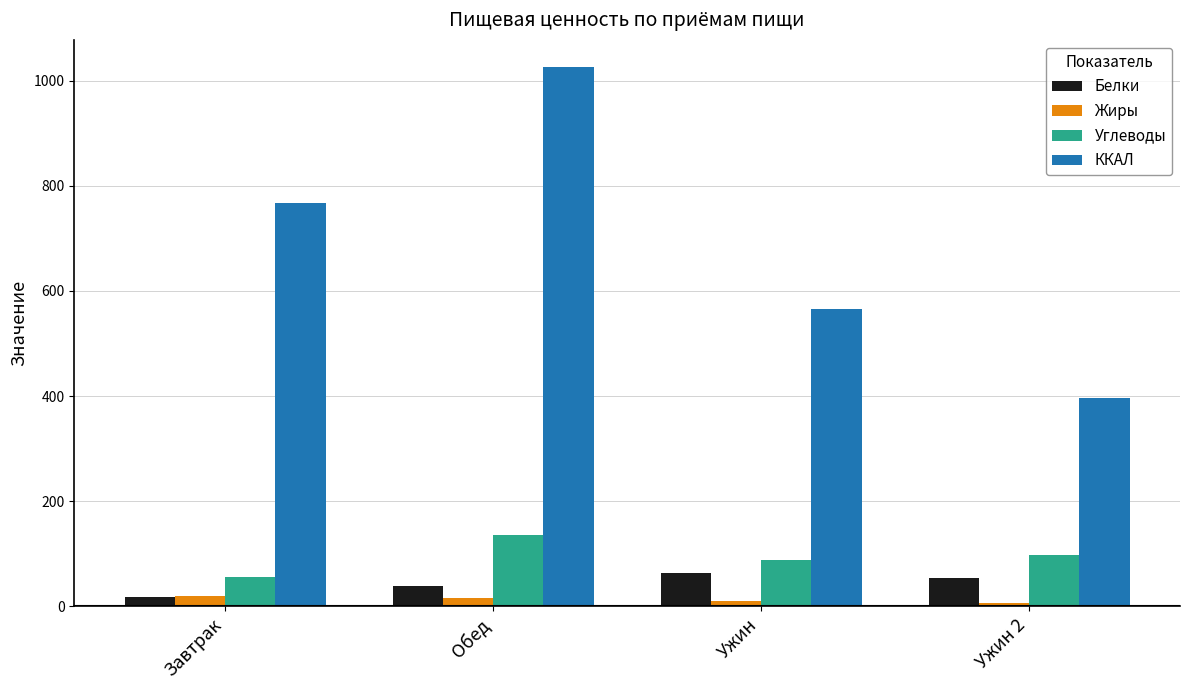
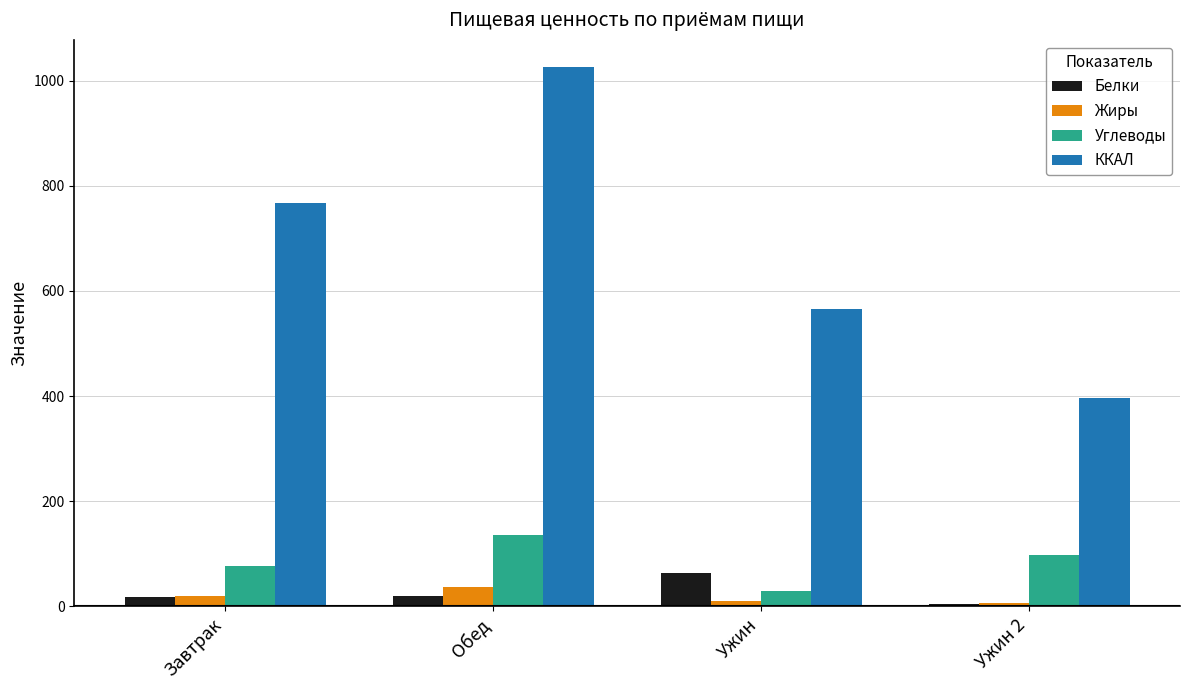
Углеводы, Завтрак: 60 -> 80
Белки, Обед: 40 -> 20
Жиры, Обед: 20 -> 40
Углеводы, Ужин: 90 -> 30
Белки, Ужин 2: 50 -> 0
